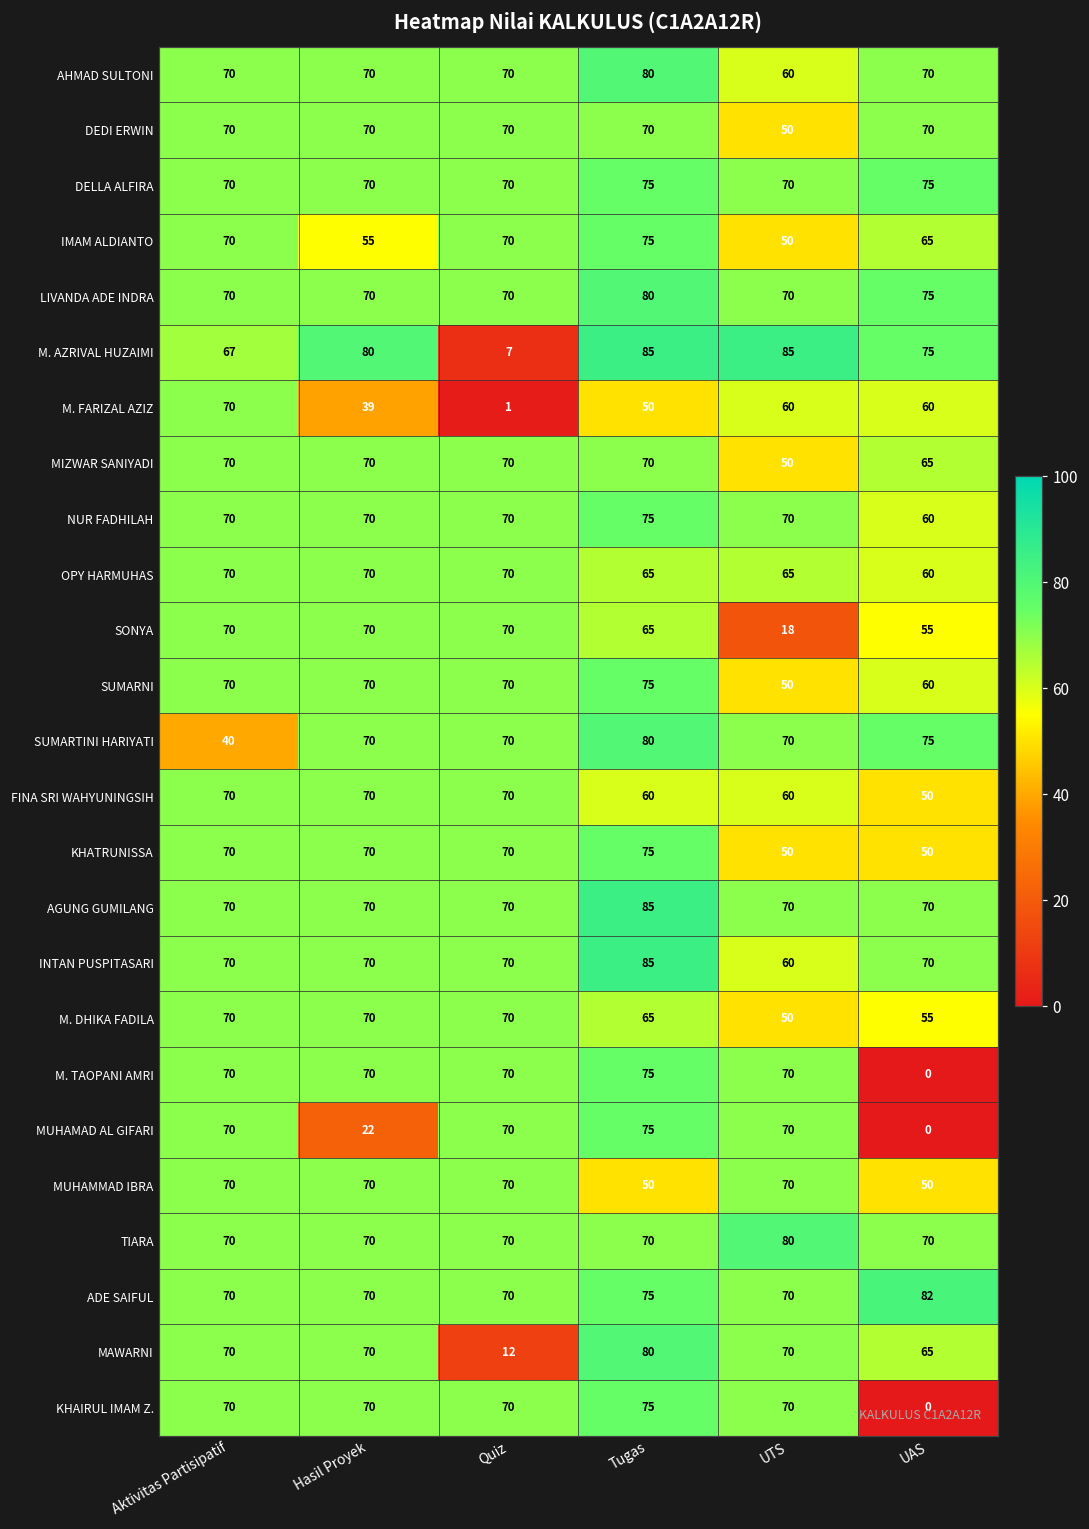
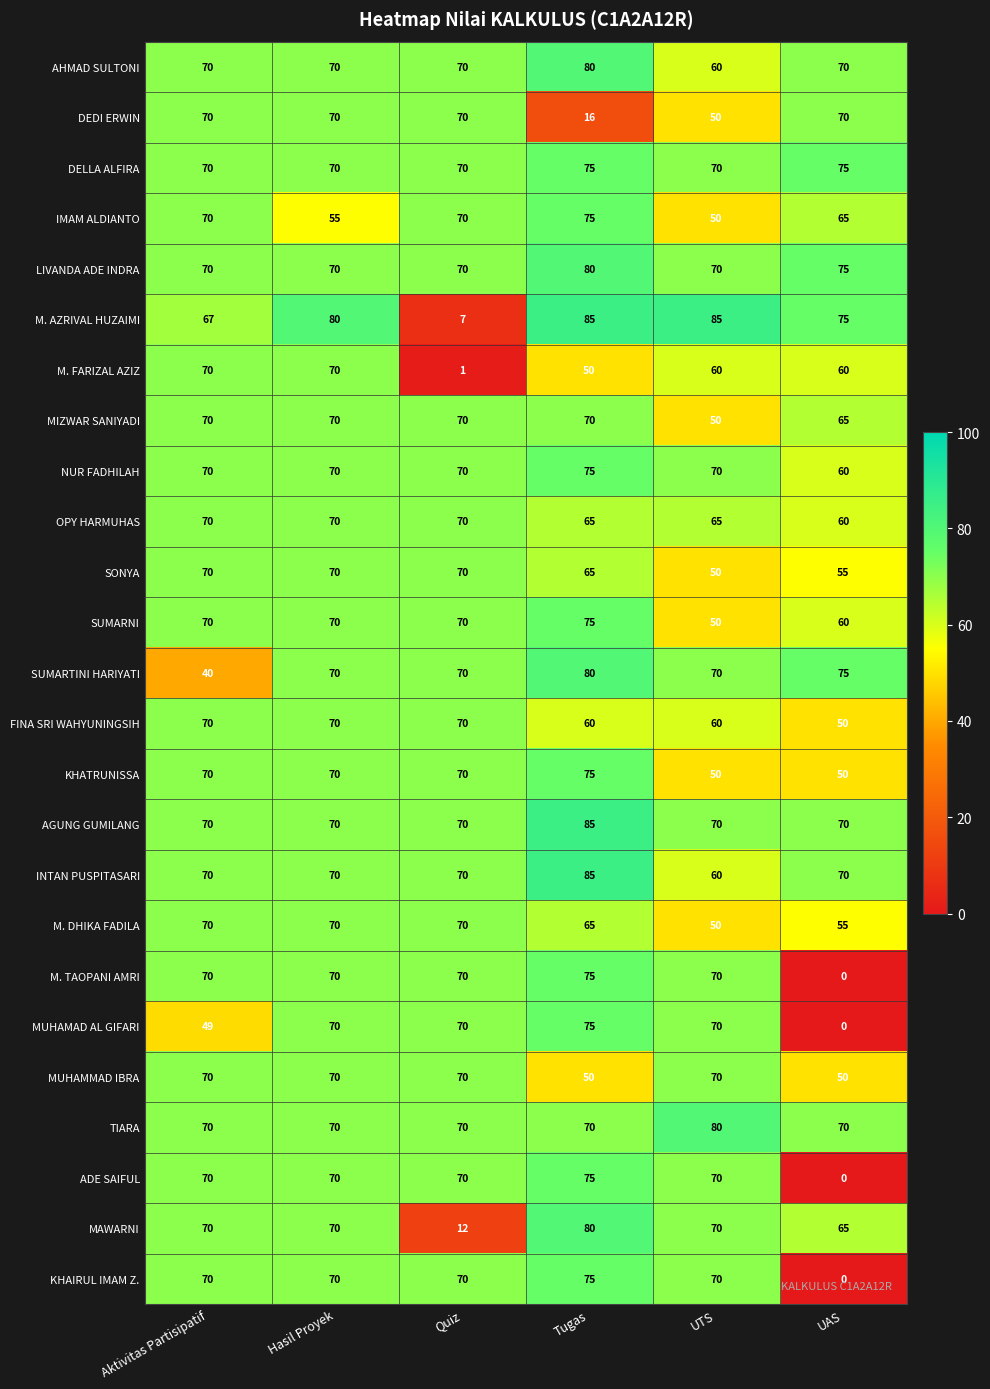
DEDI ERWIN, Tugas: 70 -> 16
M. FARIZAL AZIZ, Hasil Proyek: 39 -> 70
SONYA, UTS: 18 -> 50
MUHAMAD AL GIFARI, Aktivitas Partisipatif: 70 -> 49
MUHAMAD AL GIFARI, Hasil Proyek: 22 -> 70
ADE SAIFUL, UAS: 82 -> 0
